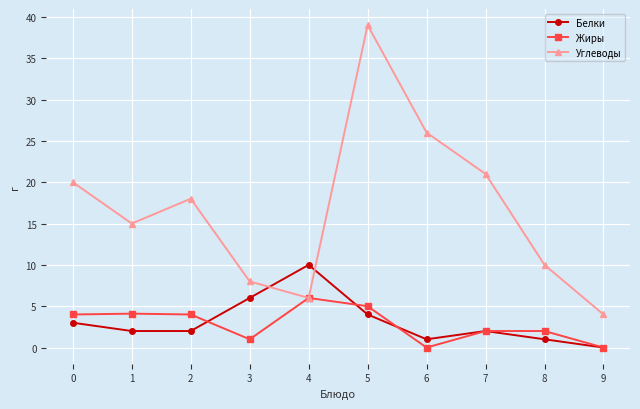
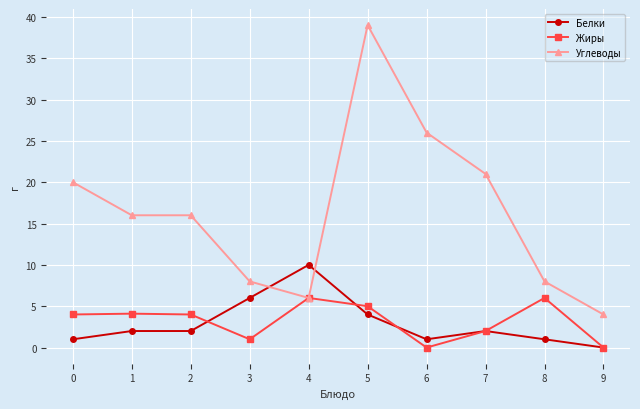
Белки, 0: 3 -> 1
Углеводы, 1: 15 -> 16
Углеводы, 2: 18 -> 16
Жиры, 8: 2 -> 6
Углеводы, 8: 10 -> 8
